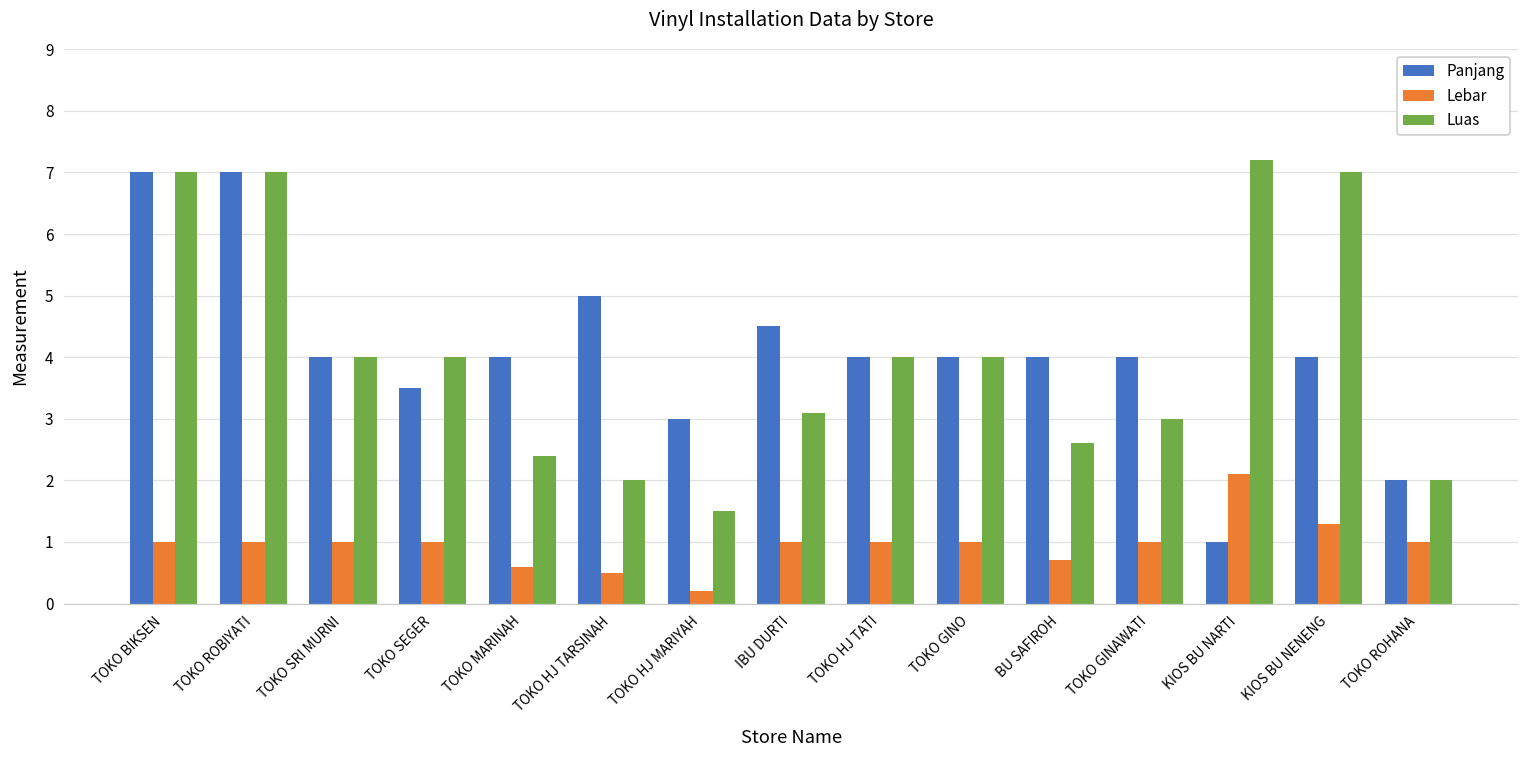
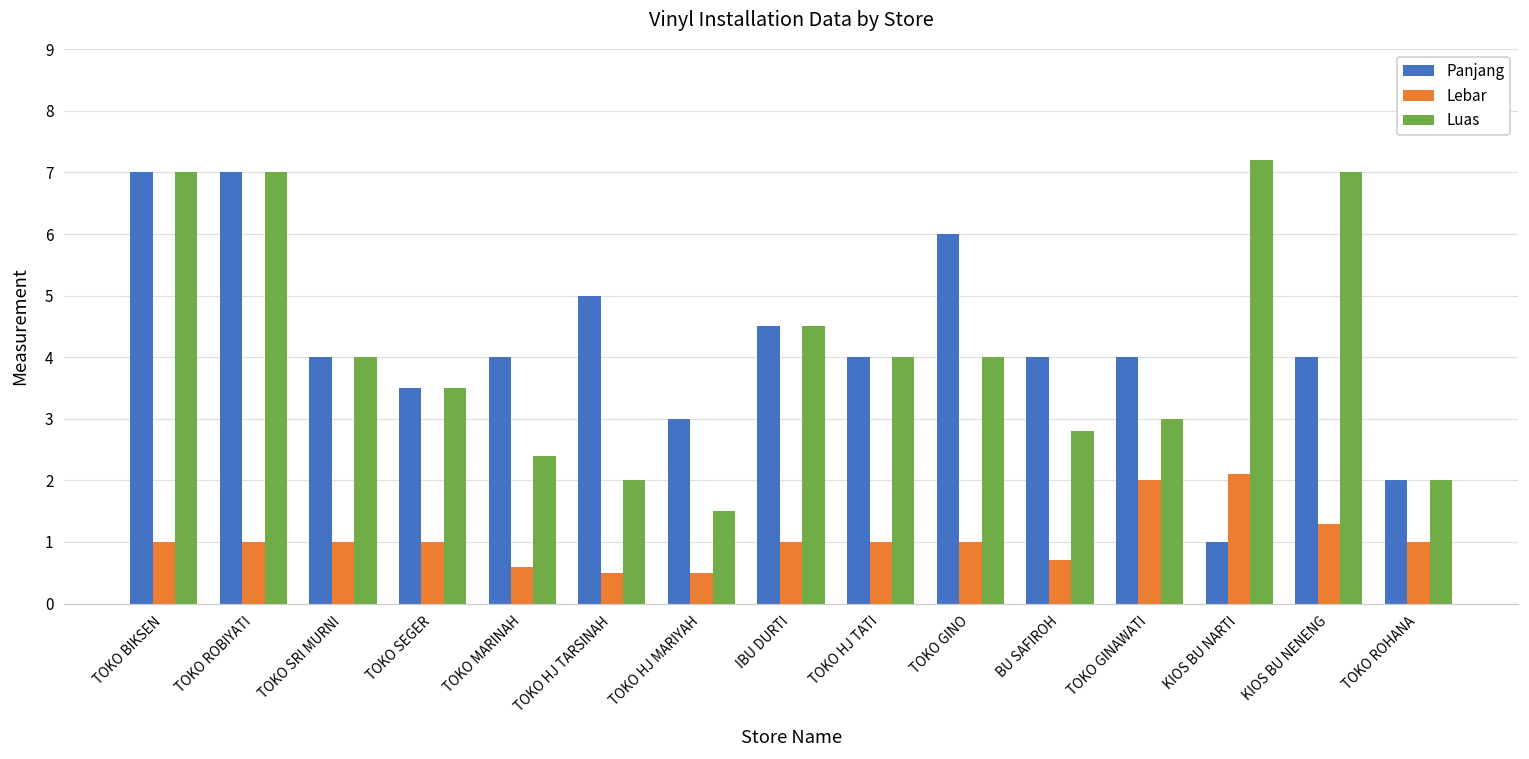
Luas, TOKO SEGER: 4.0 -> 3.5
Lebar, TOKO HJ MARIYAH: 0.2 -> 0.5
Luas, IBU DURTI: 3.1 -> 4.5
Panjang, TOKO GINO: 4 -> 6
Luas, BU SAFIROH: 2.6 -> 2.8
Lebar, TOKO GINAWATI: 1 -> 2
